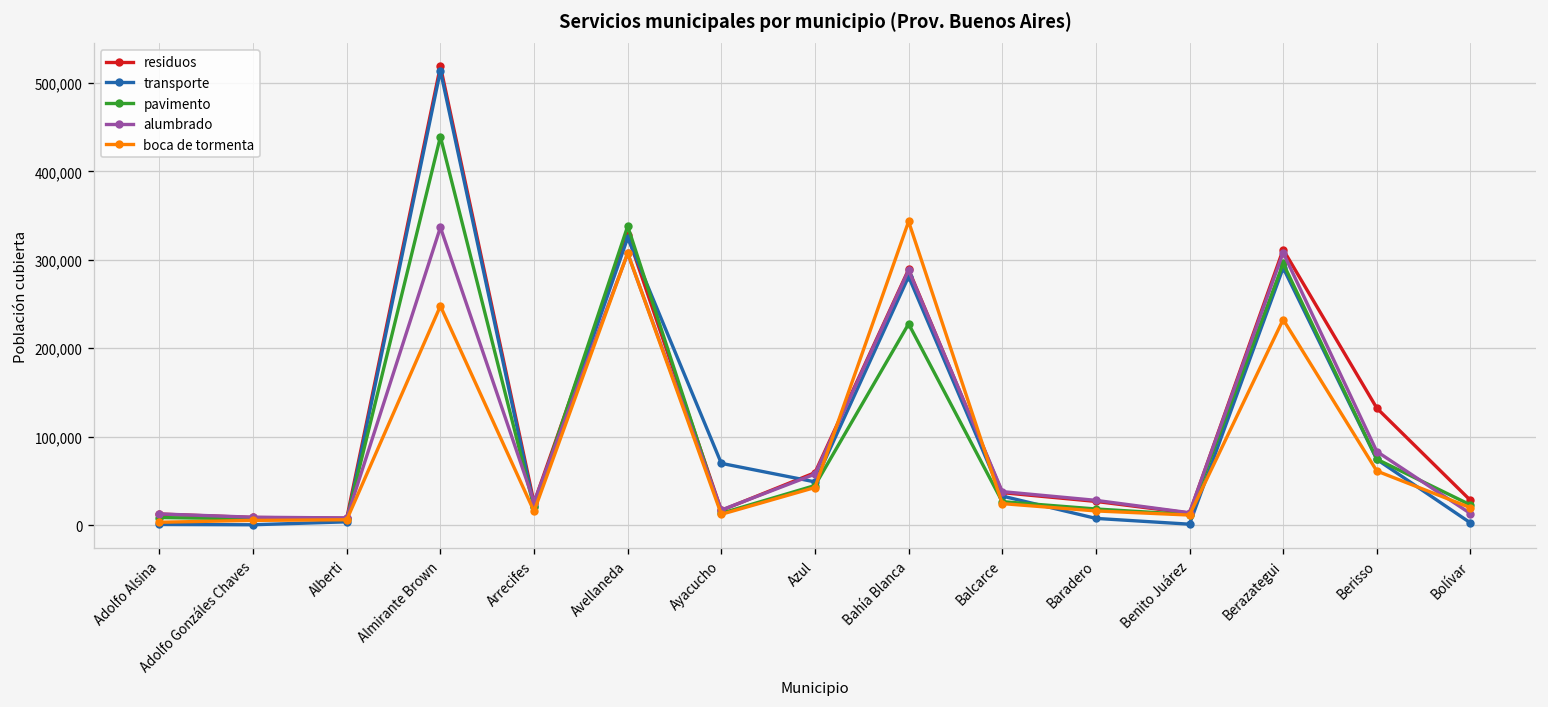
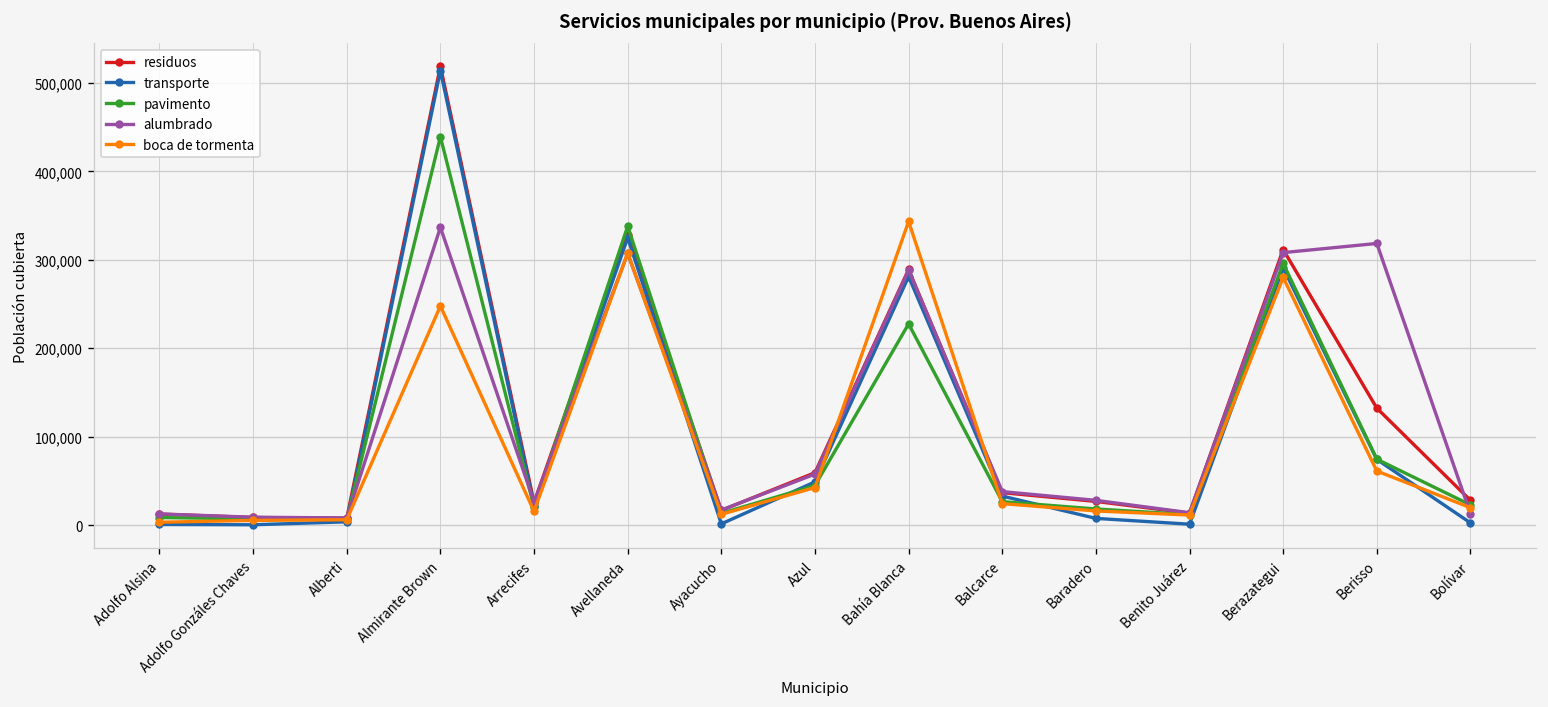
transporte, Ayacucho: 70,000 -> 0
boca de tormenta, Berazategui: 230,000 -> 280,000
alumbrado, Berisso: 80,000 -> 320,000
